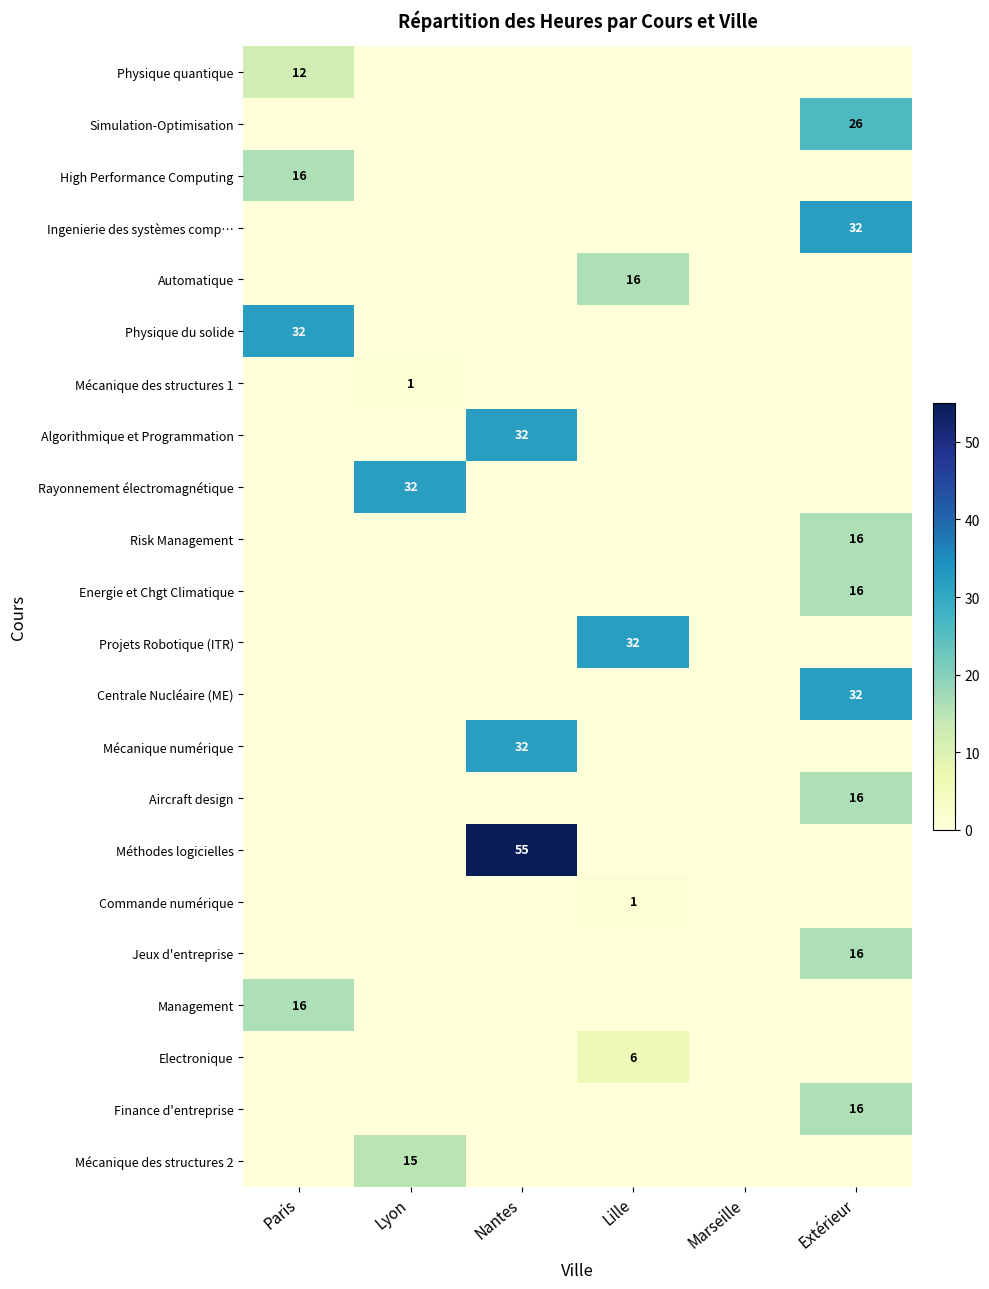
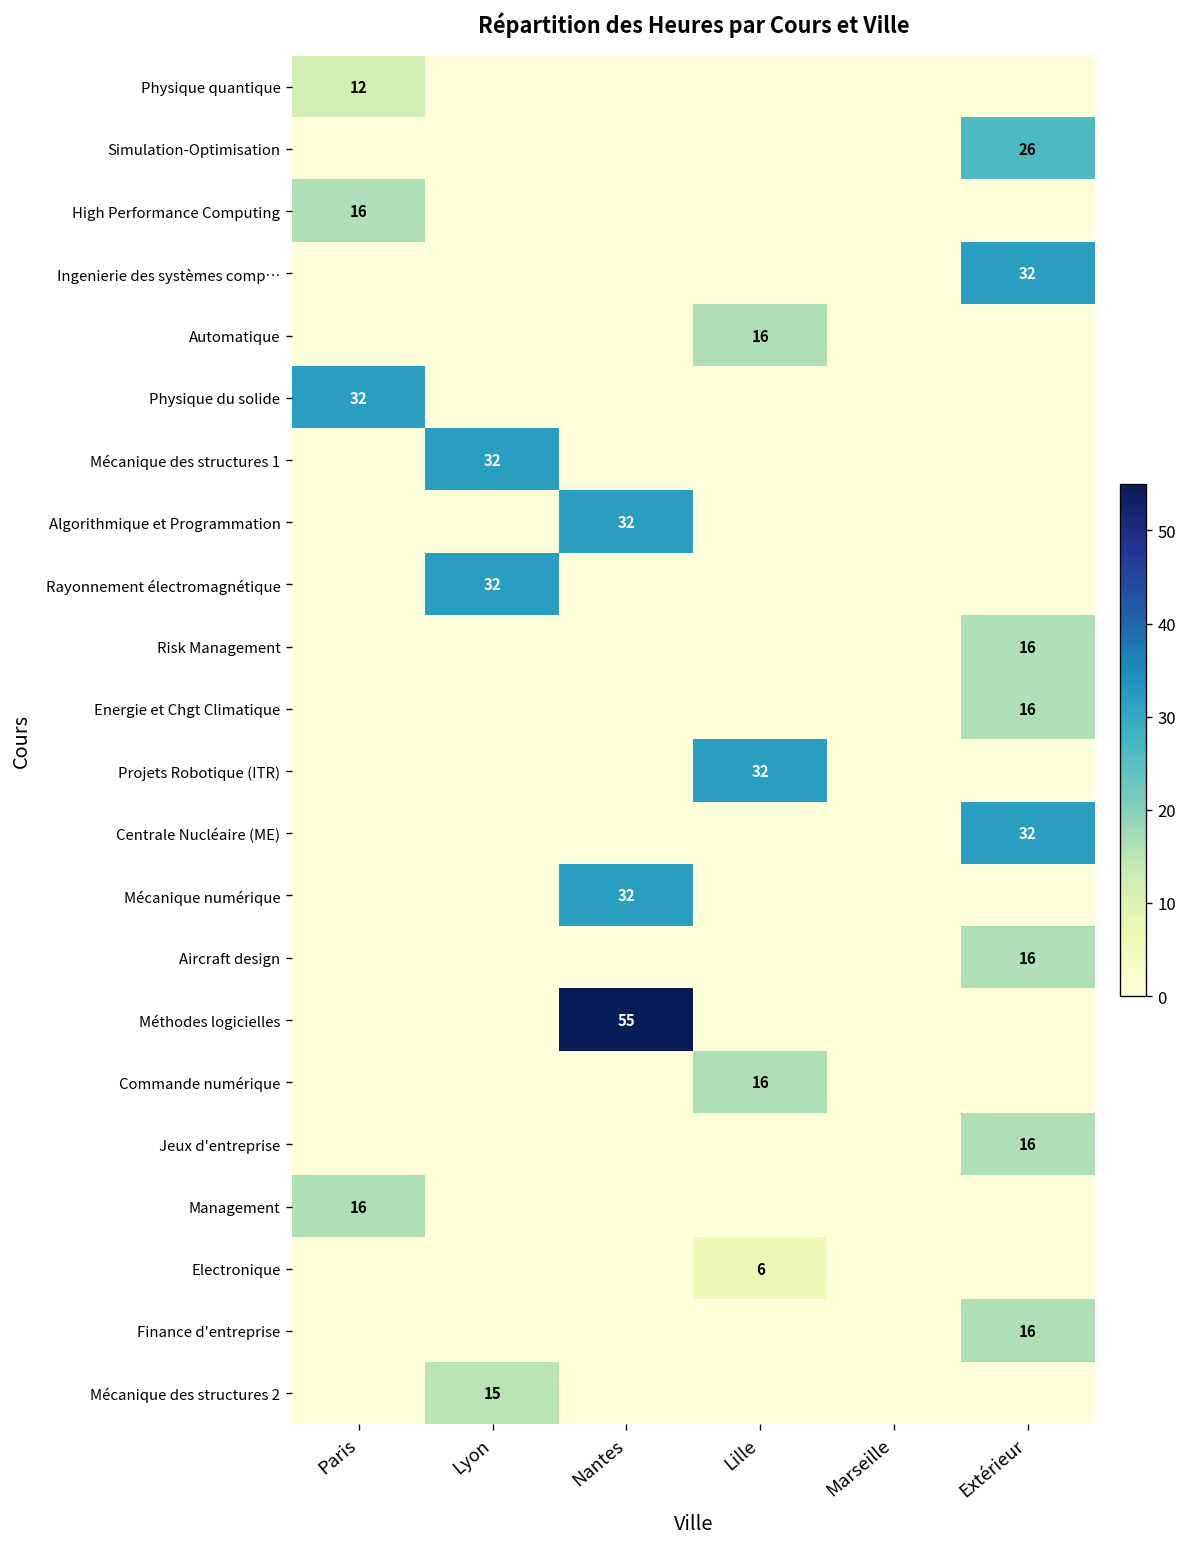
Mécanique des structures 1, Lyon: 1 -> 32
Commande numérique, Lille: 1 -> 16
